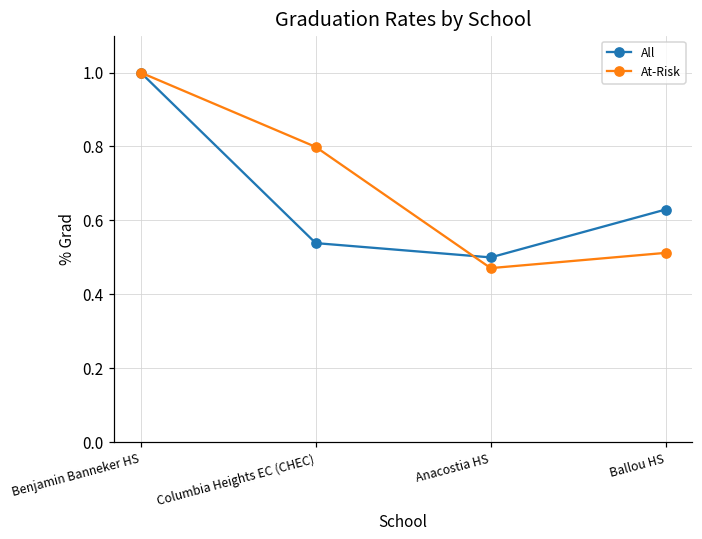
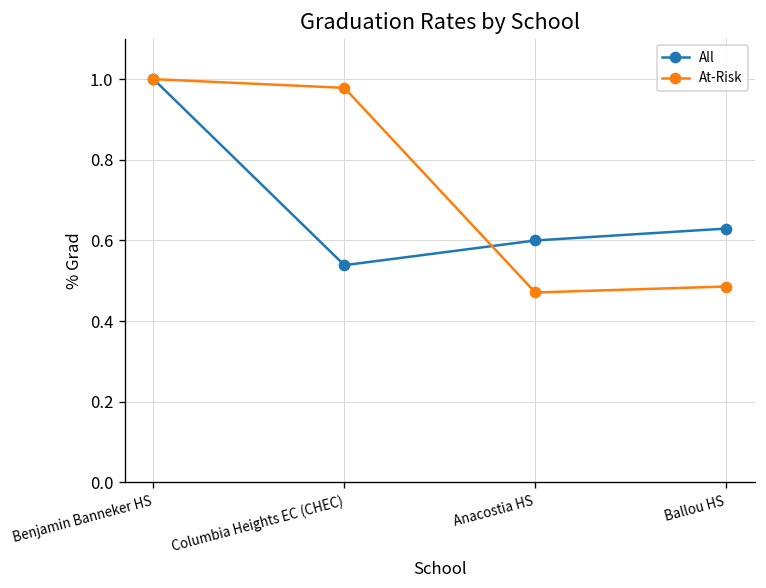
At-Risk, Columbia Heights EC (CHEC): 0.80 -> 0.98
All, Anacostia HS: 0.5 -> 0.6
At-Risk, Ballou HS: 0.51 -> 0.49
